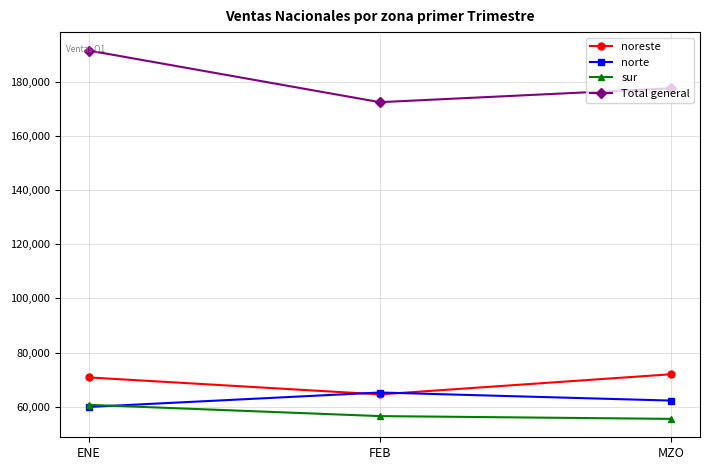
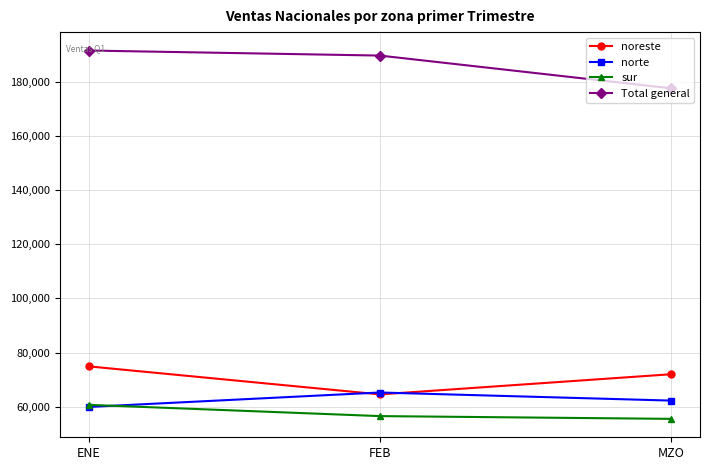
noreste, ENE: 71,000 -> 75,000
Total general, FEB: 172,000 -> 190,000
